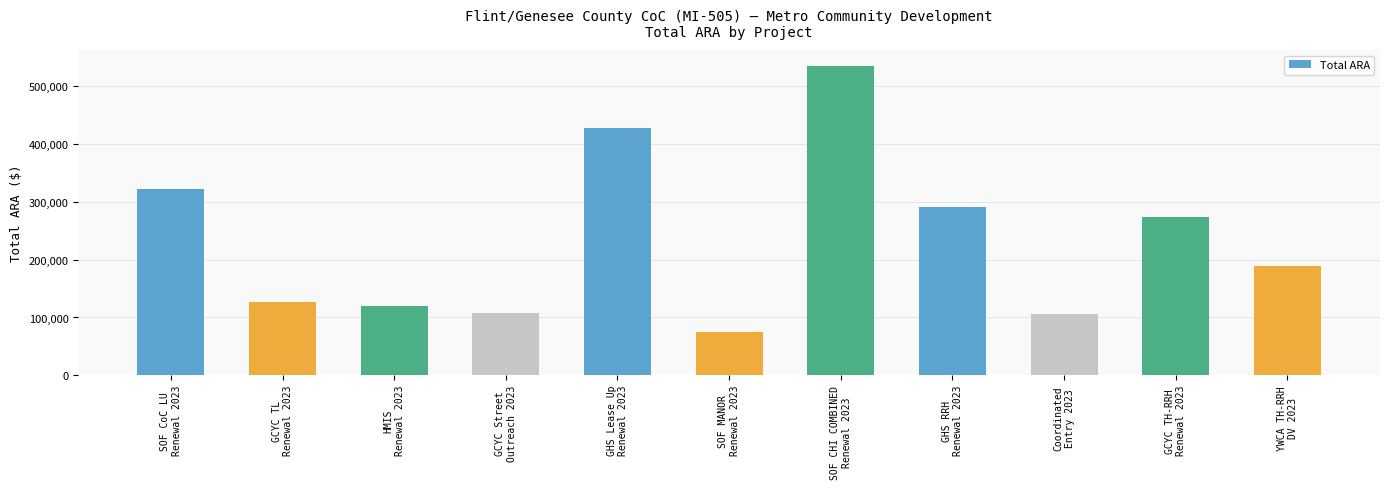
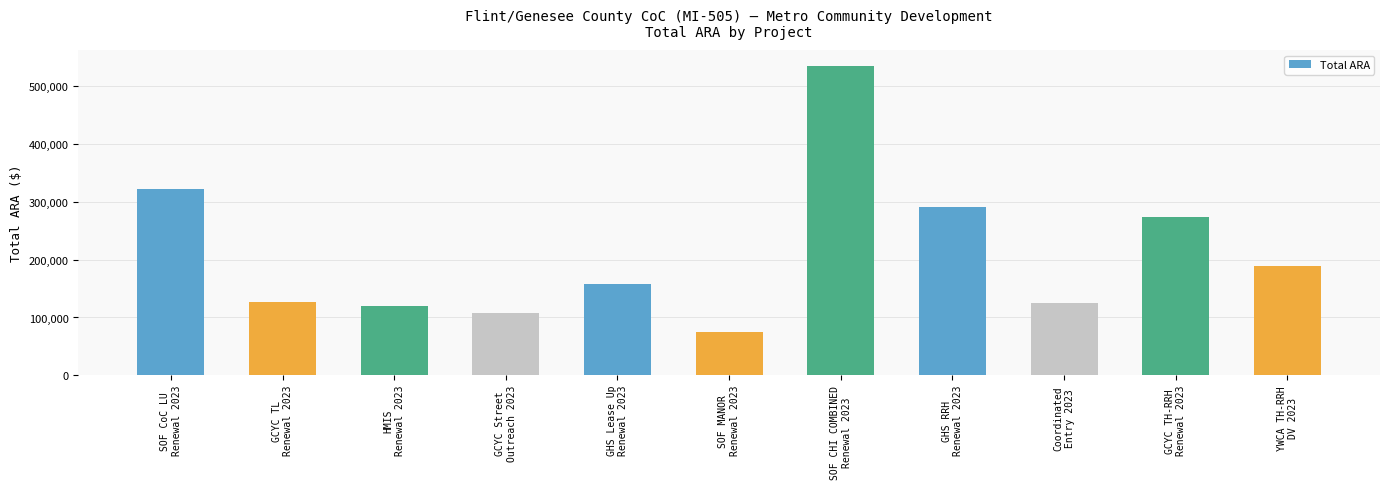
GHS Lease Up Renewal 2023: 430,000 -> 160,000
Coordinated Entry 2023: 110,000 -> 120,000
